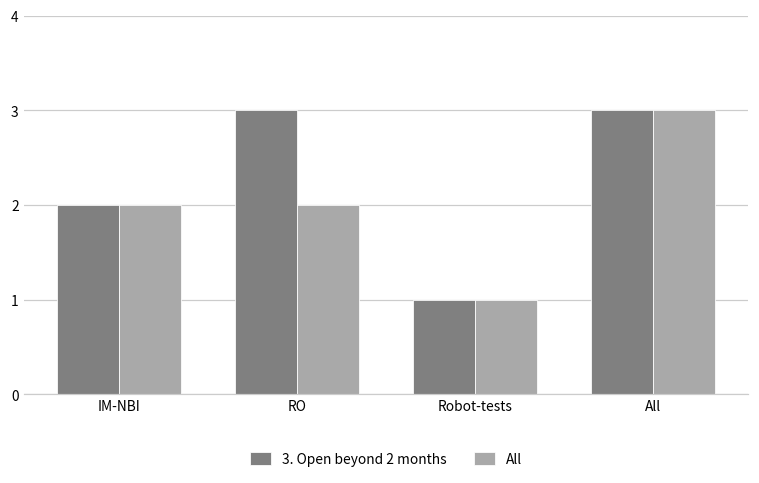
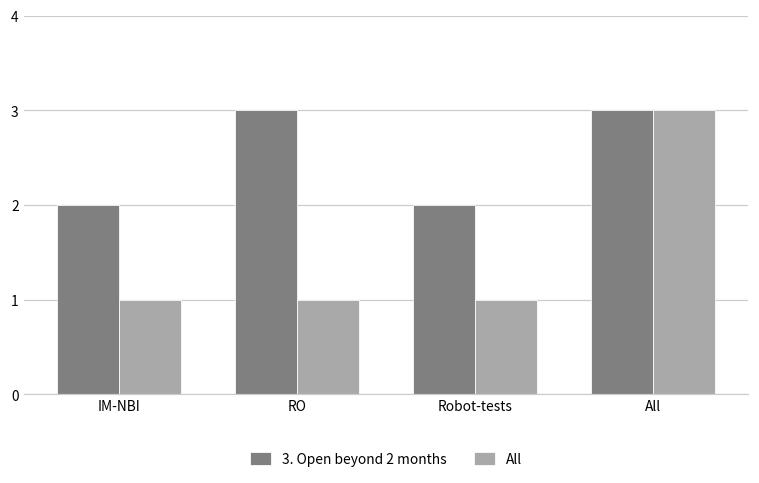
All, IM-NBI: 2 -> 1
All, RO: 2 -> 1
3. Open beyond 2 months, Robot-tests: 1 -> 2
